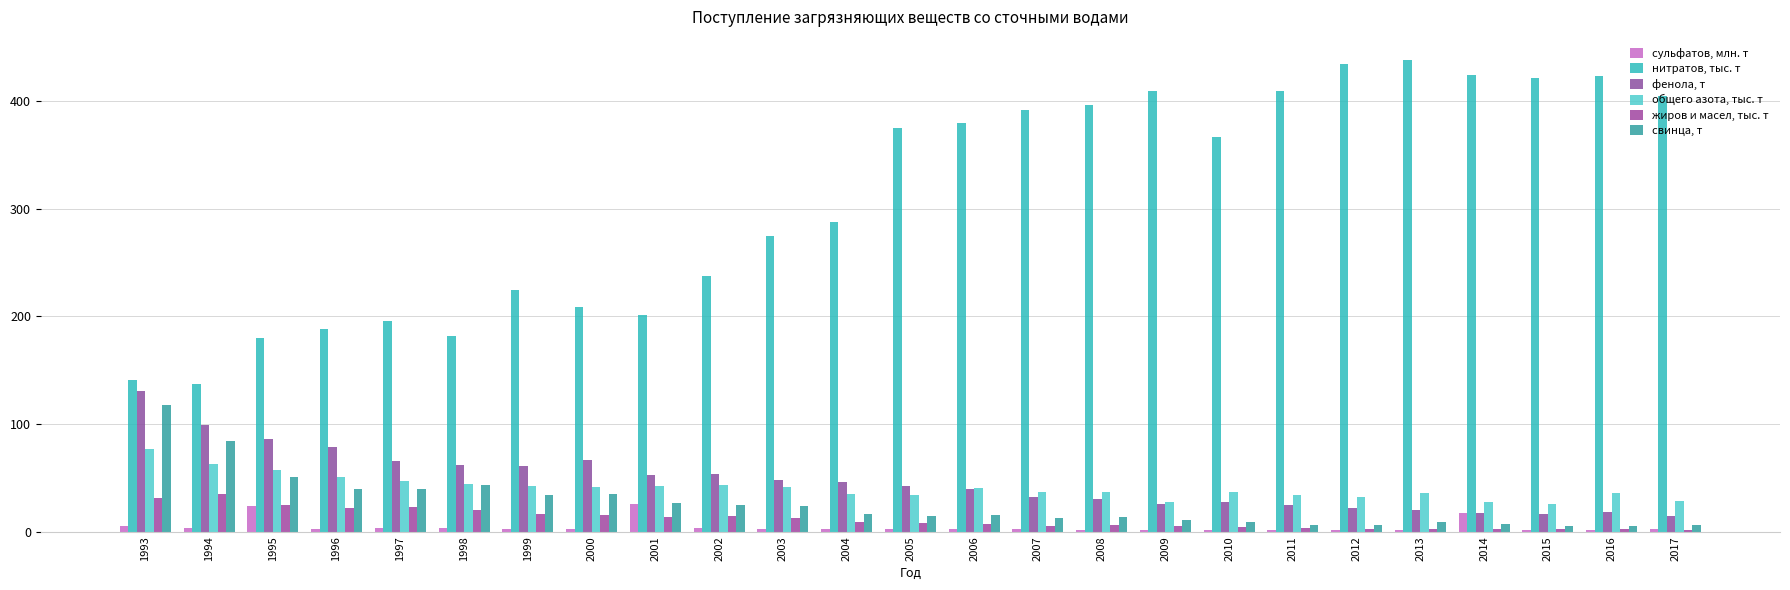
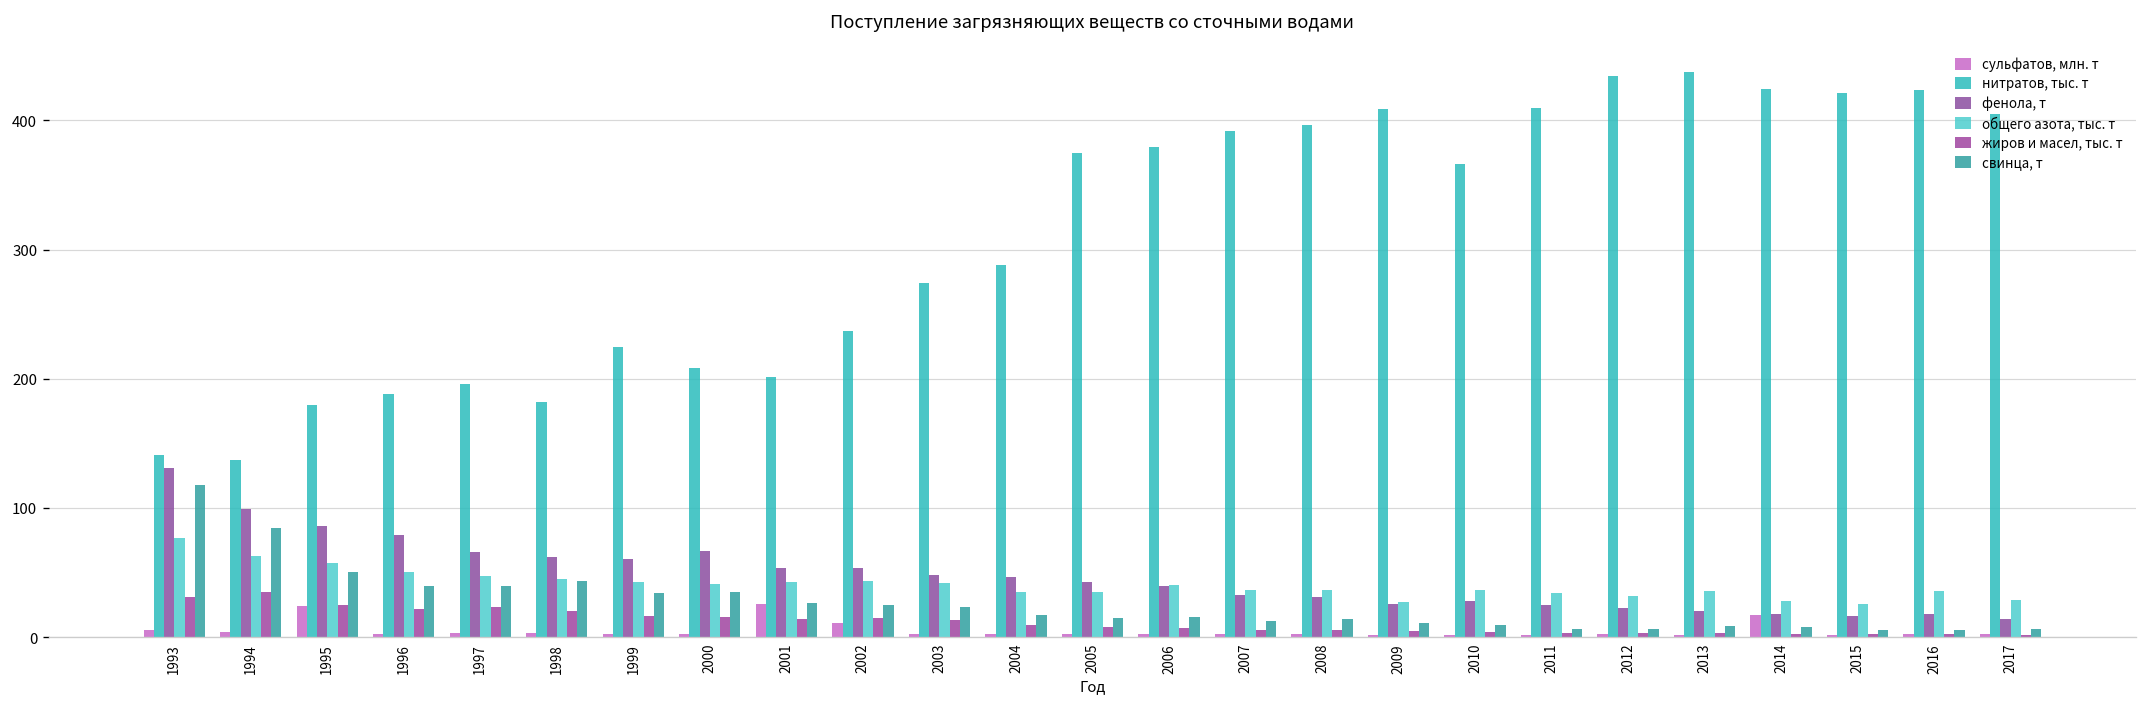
сульфатов, млн. т, 2002: 3 -> 11
